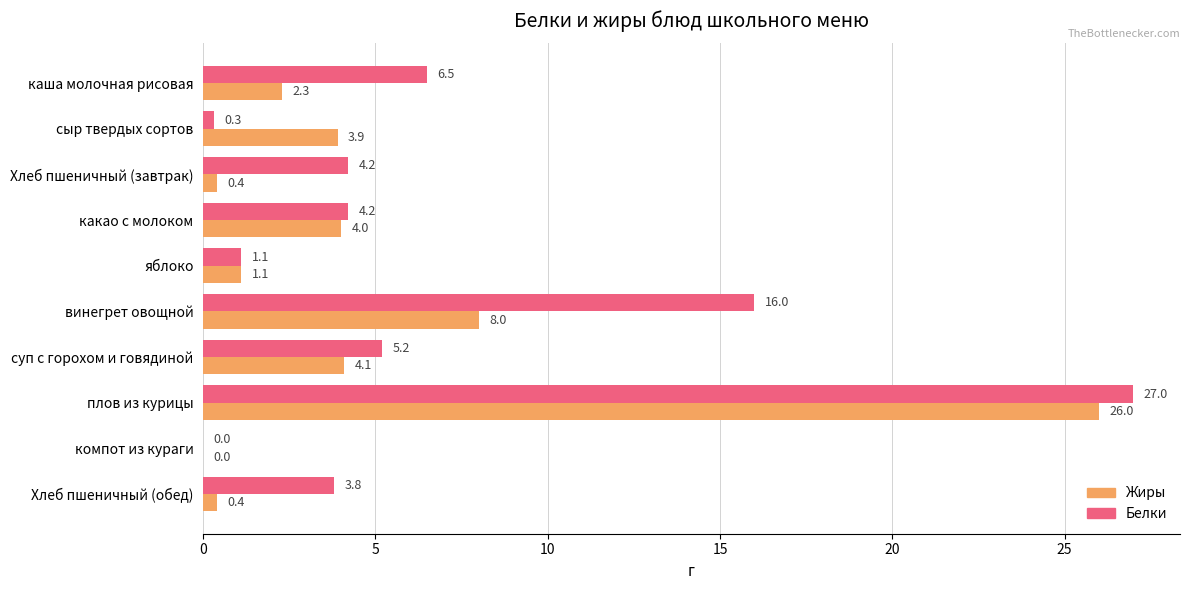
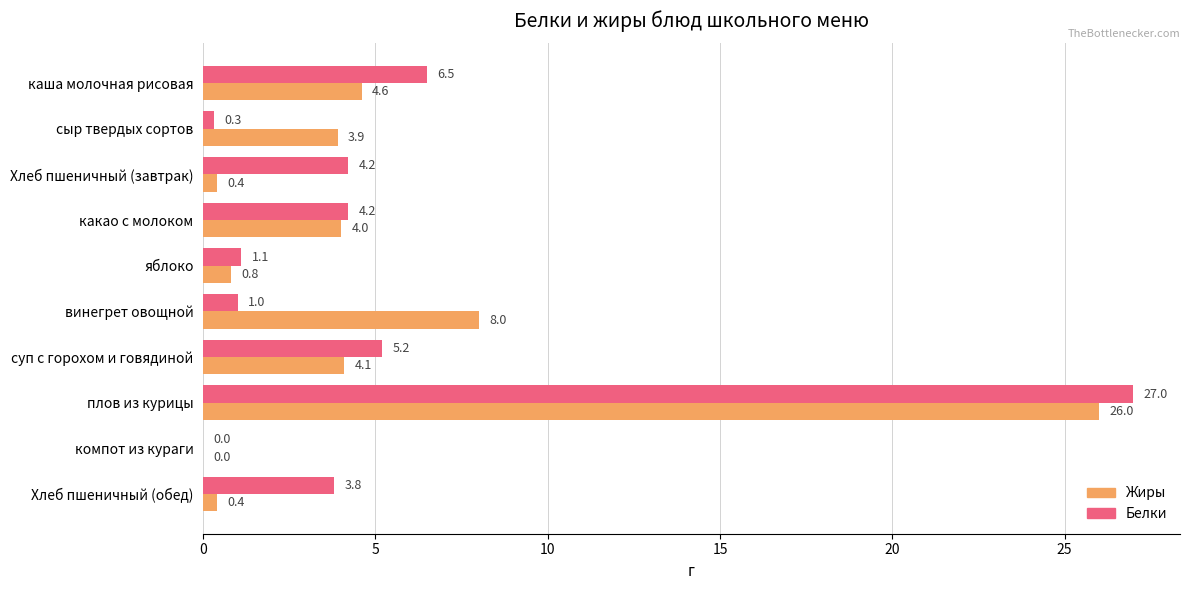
Жиры, каша молочная рисовая: 2.3 -> 4.6
Жиры, яблоко: 1.1 -> 0.8
Белки, винегрет овощной: 16.0 -> 1.0
